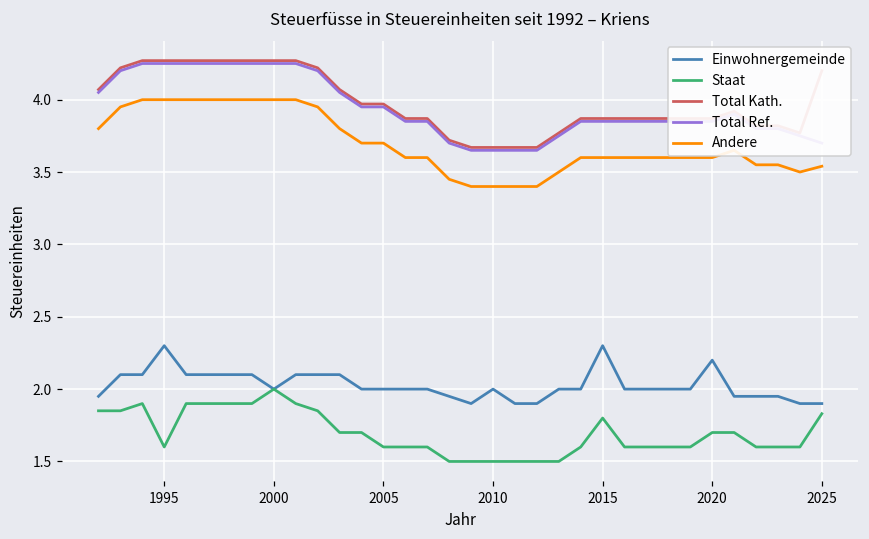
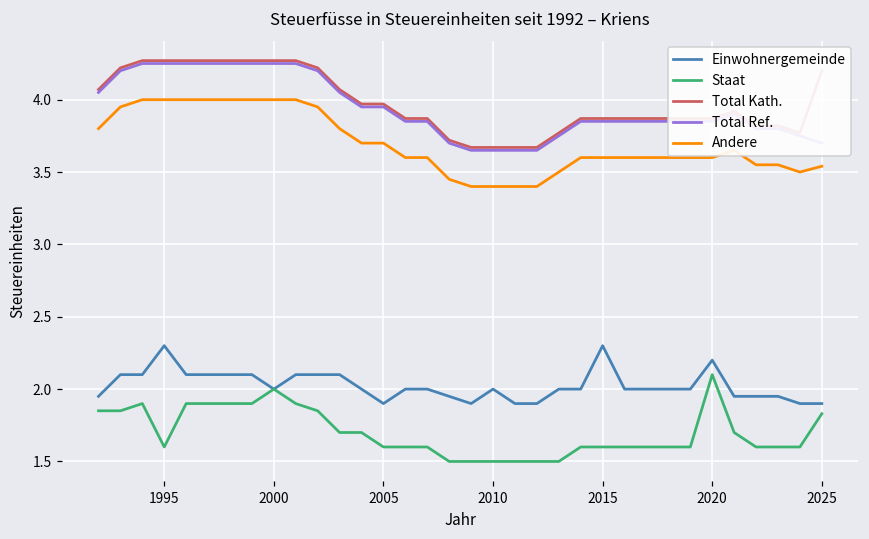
Einwohnergemeinde, 2005: 2.0 -> 1.9
Staat, 2015: 1.8 -> 1.6
Staat, 2020: 1.7 -> 2.1
